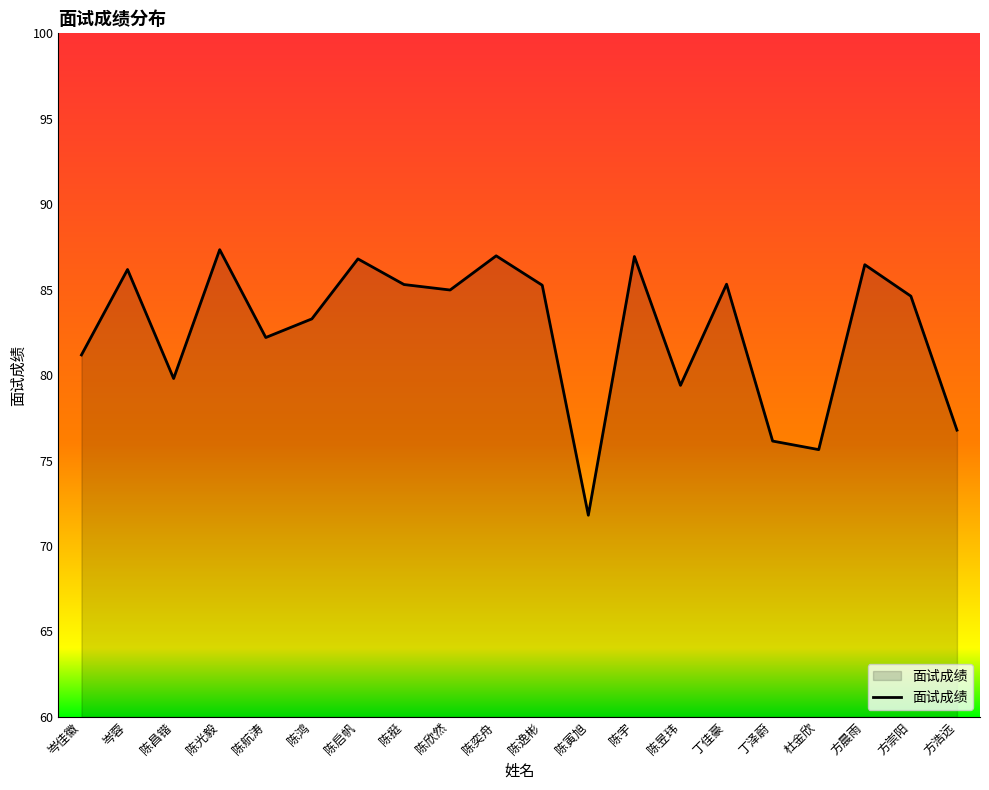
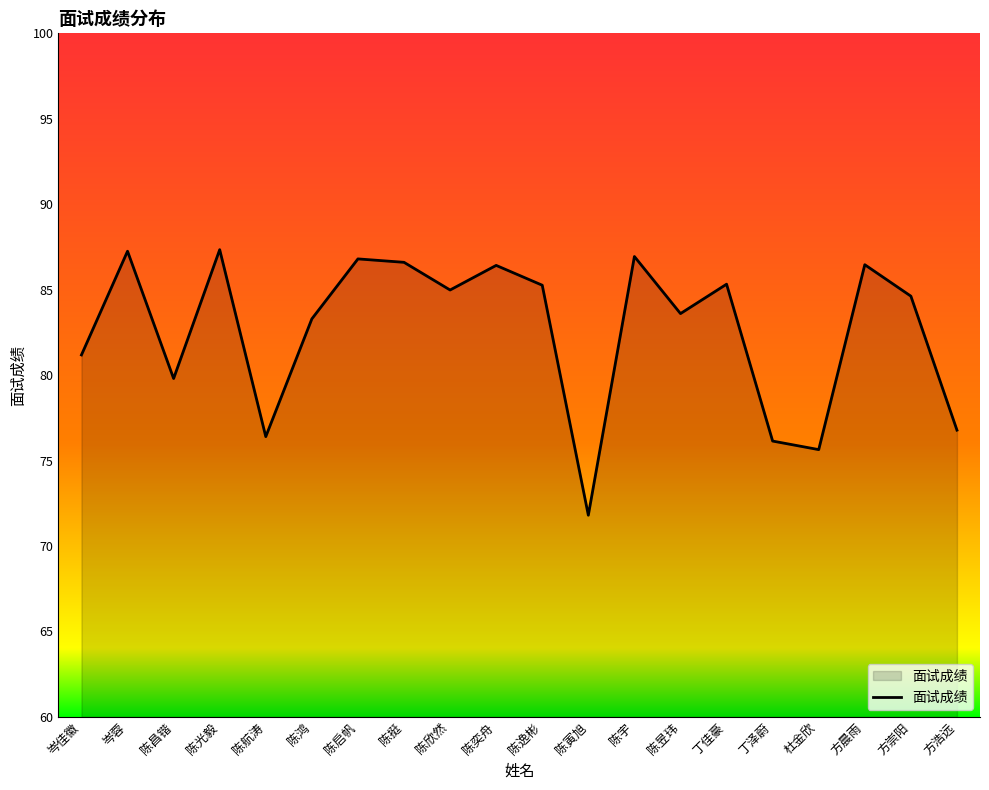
岑蓉: 86.2 -> 87.3
陈航涛: 82.2 -> 76.4
陈挺: 85.3 -> 86.6
陈奕舟: 87.0 -> 86.4
陈昱玮: 79.4 -> 83.6
